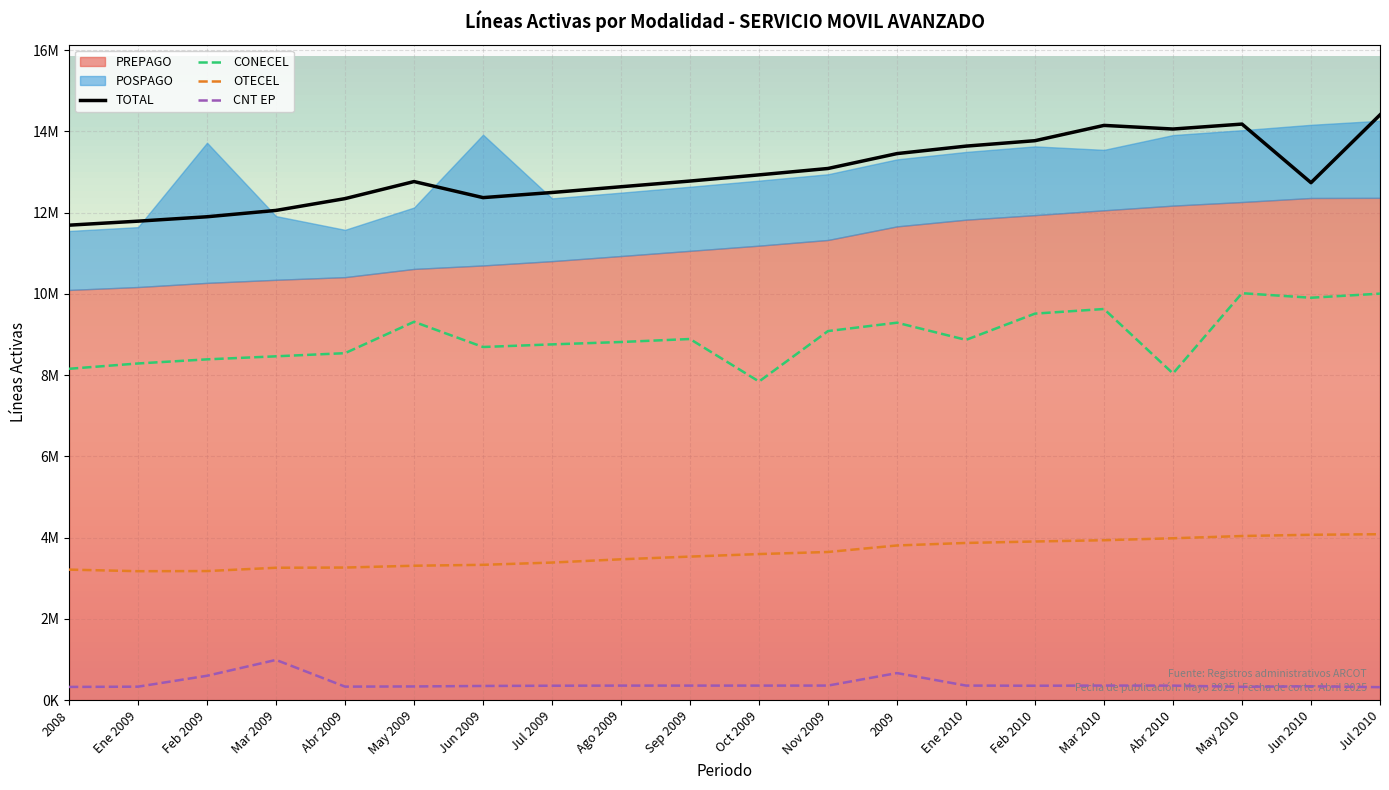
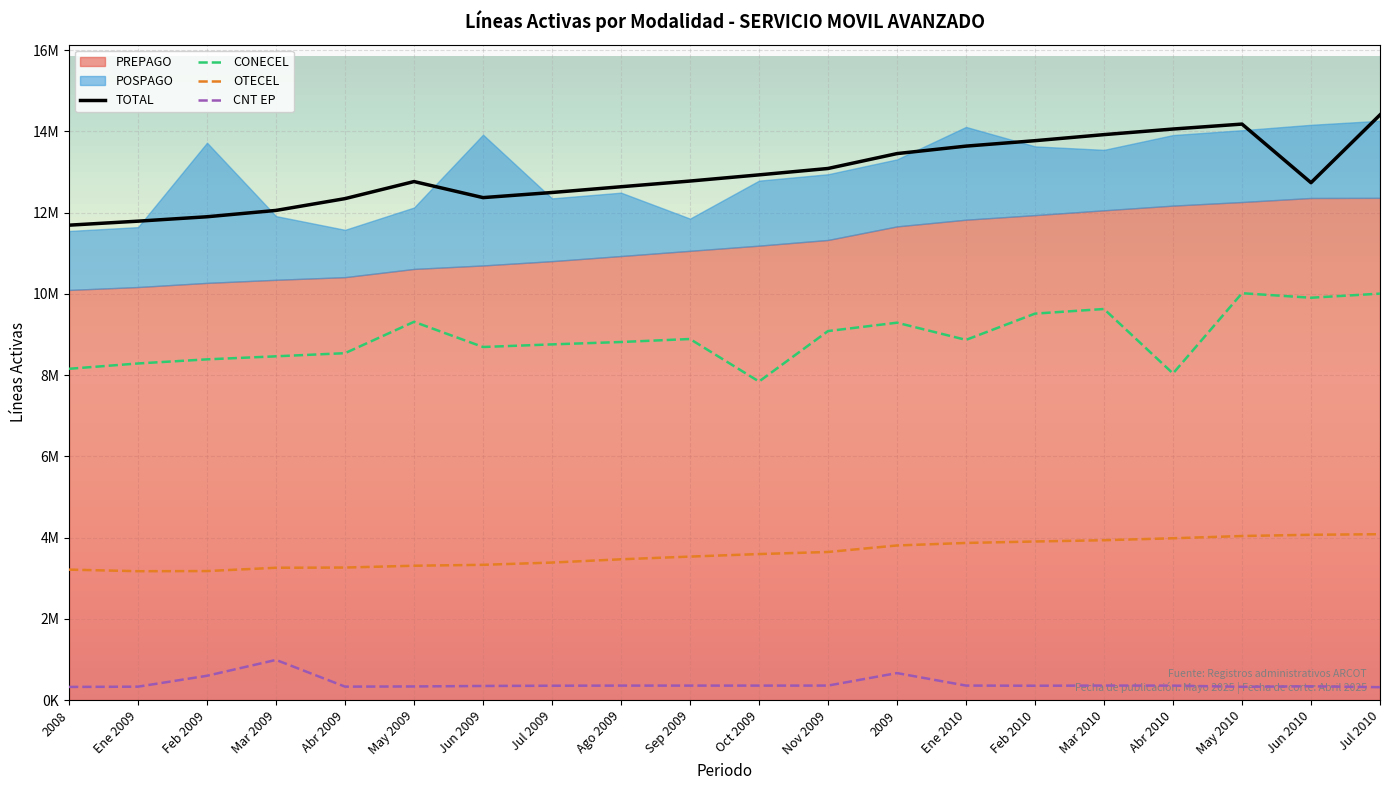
POSPAGO, Sep 2009: 1600000 -> 800000
POSPAGO, Ene 2010: 1700000 -> 2300000
TOTAL, Mar 2010: 14100000 -> 13900000
